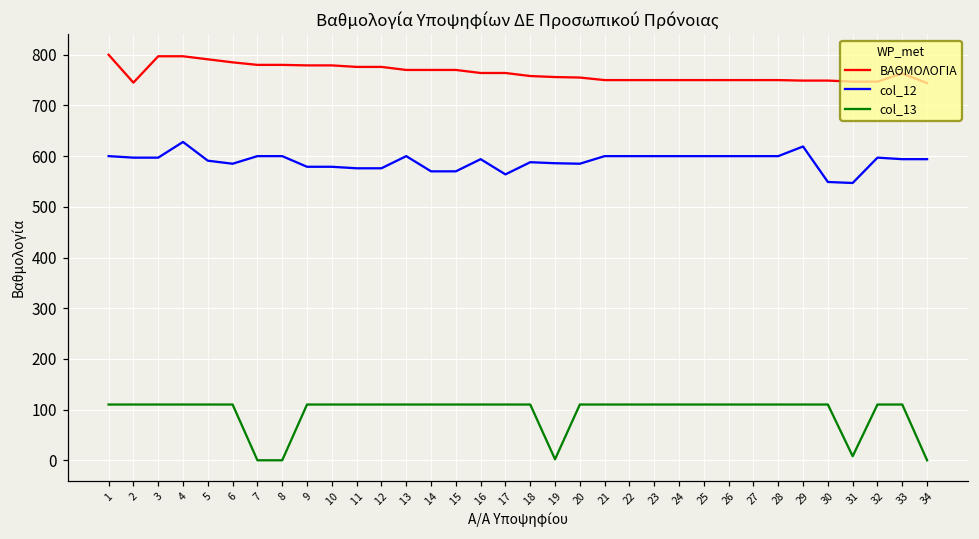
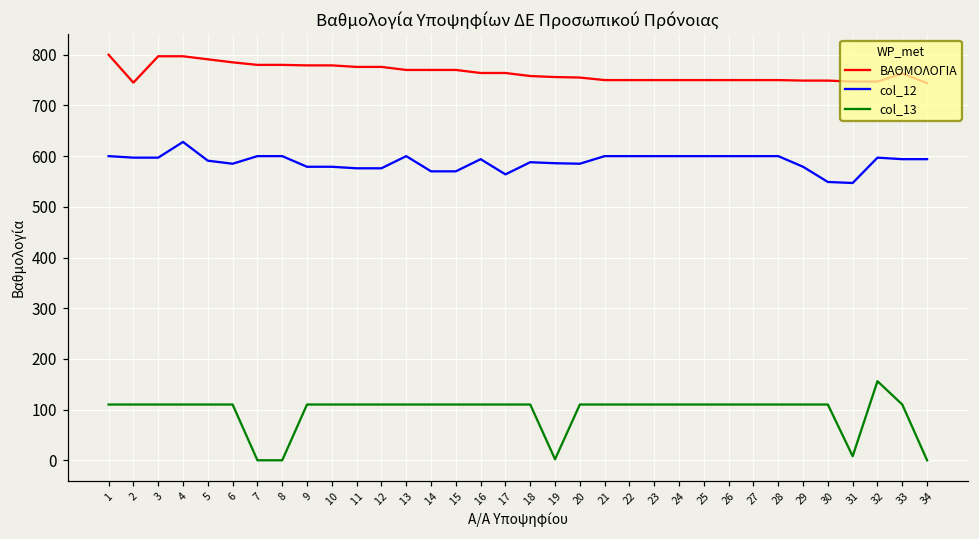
col_12, 29: 620 -> 580
col_13, 32: 110 -> 160
